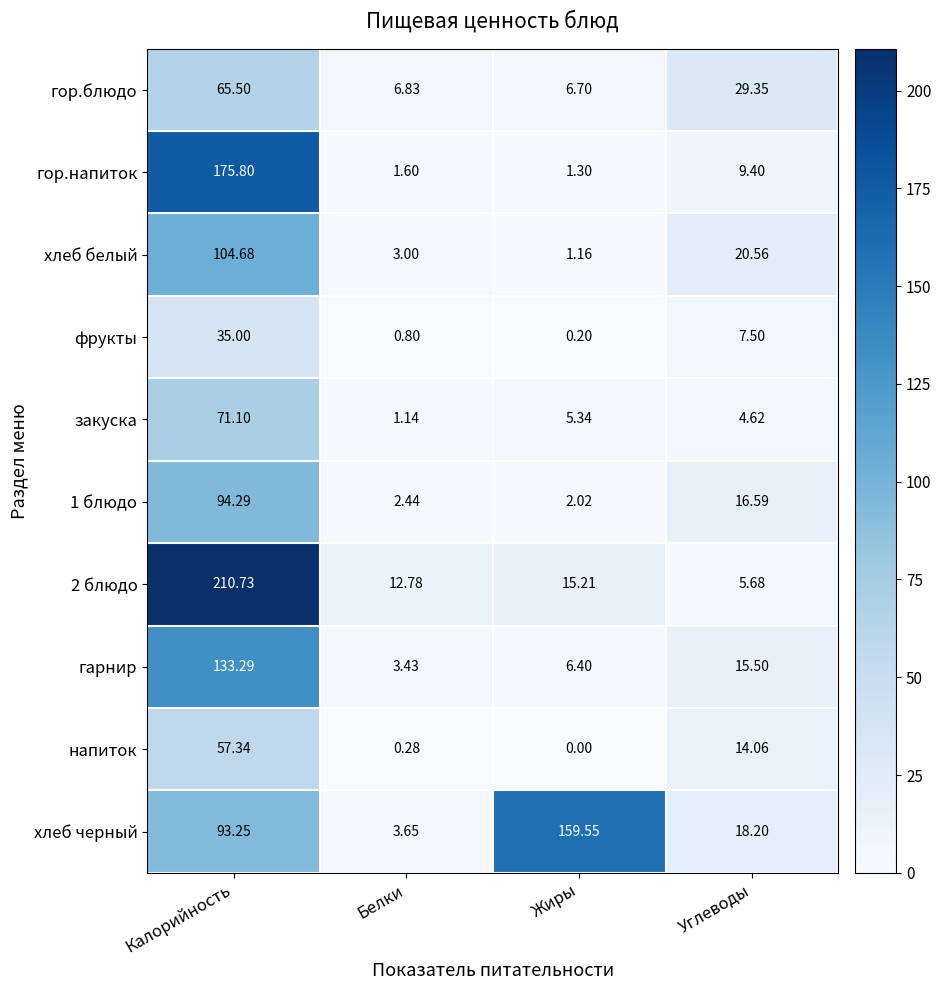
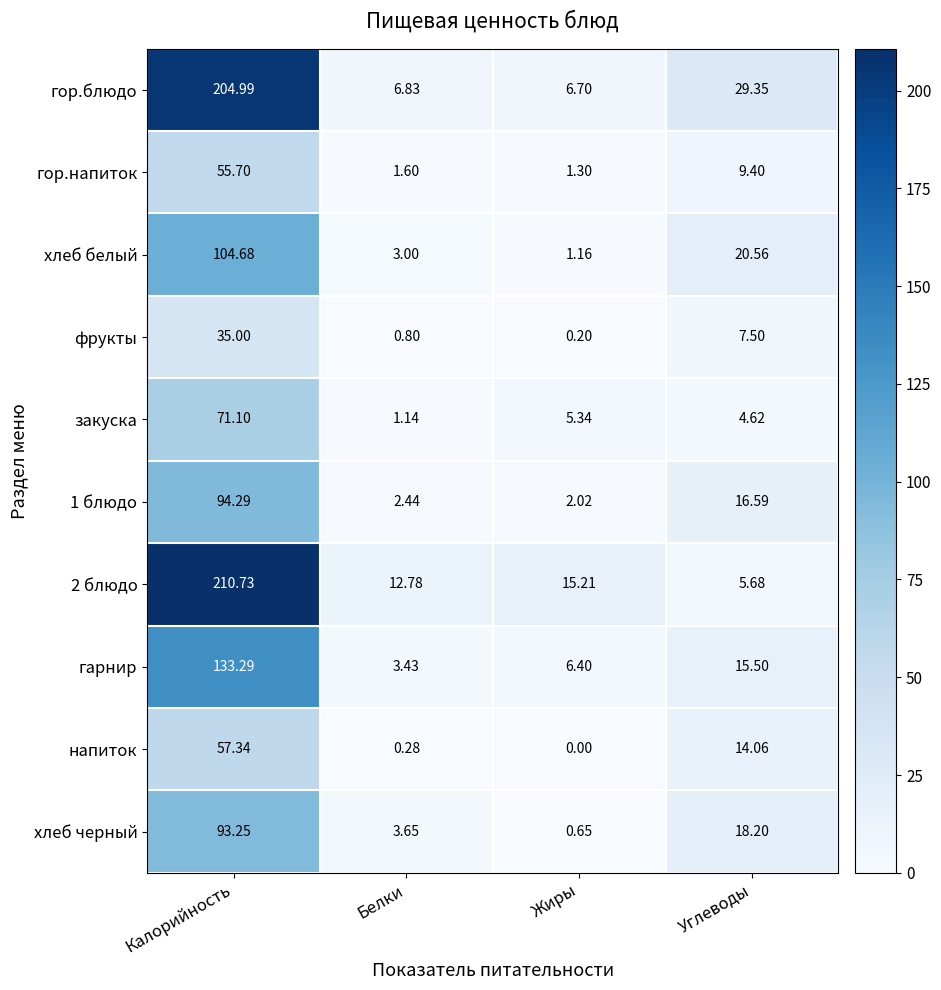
гор.блюдо, Калорийность: 65.50 -> 204.99
гор.напиток, Калорийность: 175.80 -> 55.70
хлеб черный, Жиры: 159.55 -> 0.65
